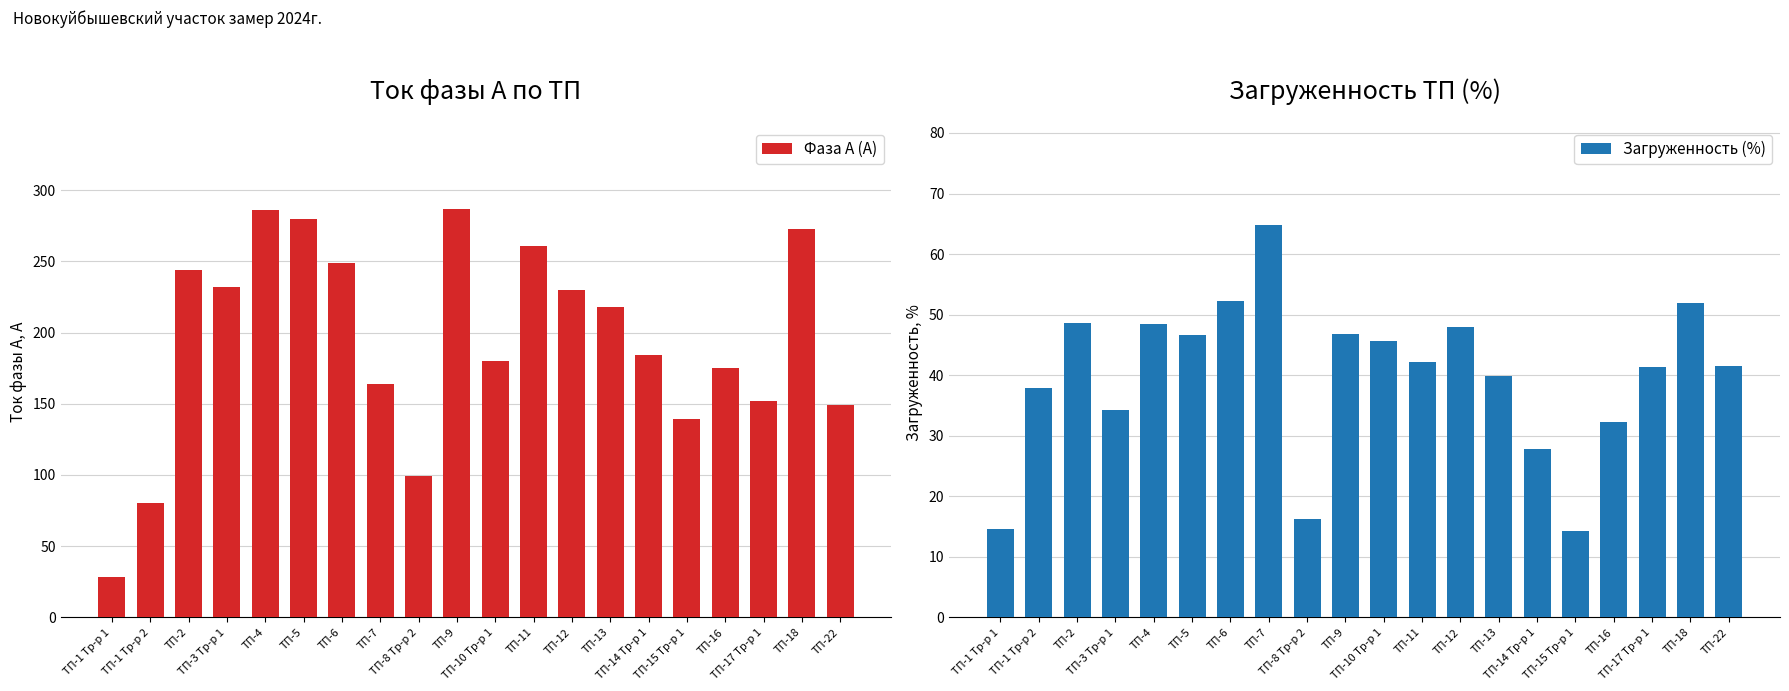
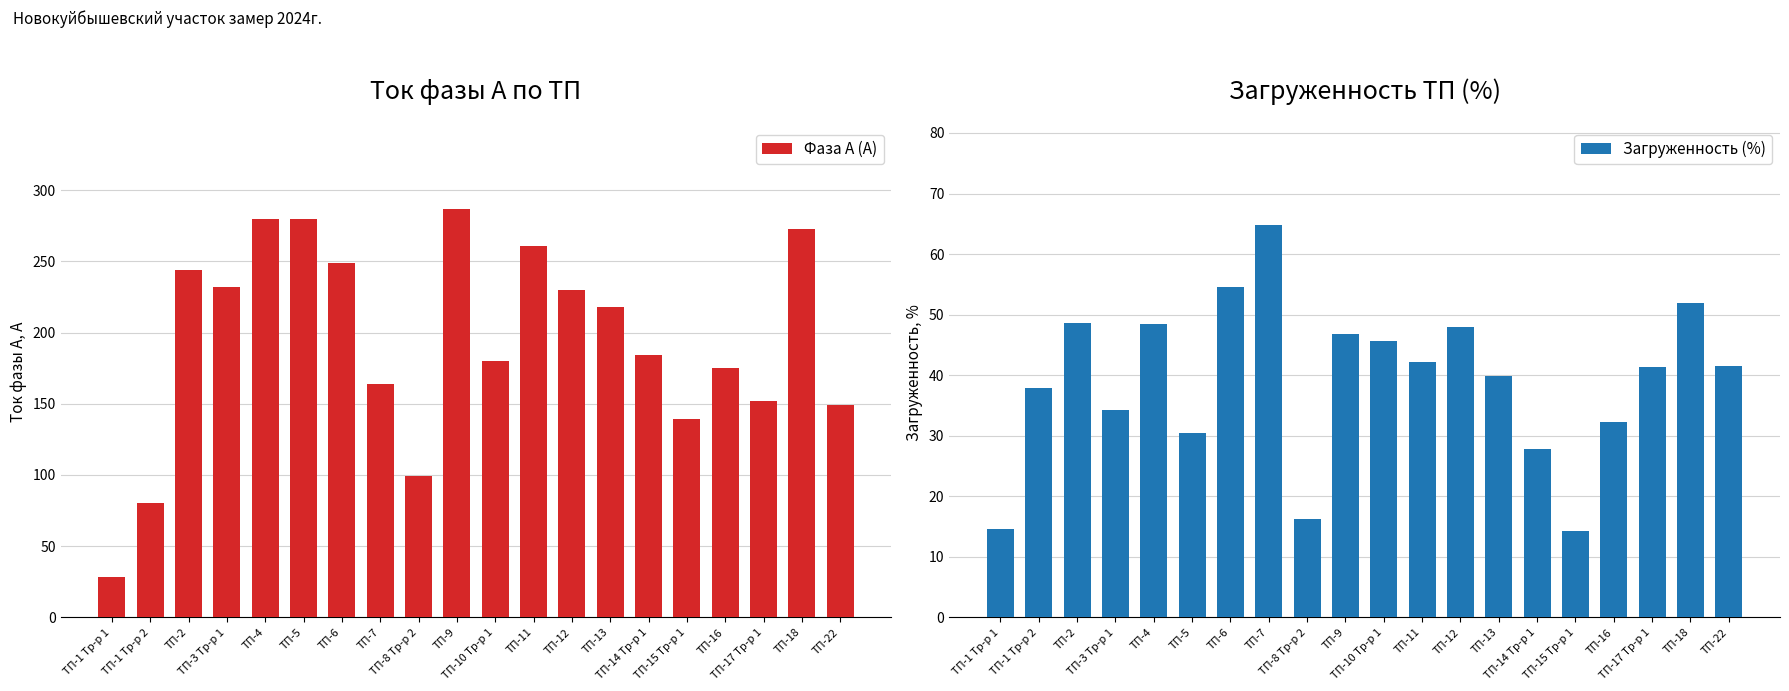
Ток фазы А по ТП, ТП-4: 286 -> 280
Загруженность ТП (%), ТП-5: 47 -> 30
Загруженность ТП (%), ТП-6: 52 -> 55
